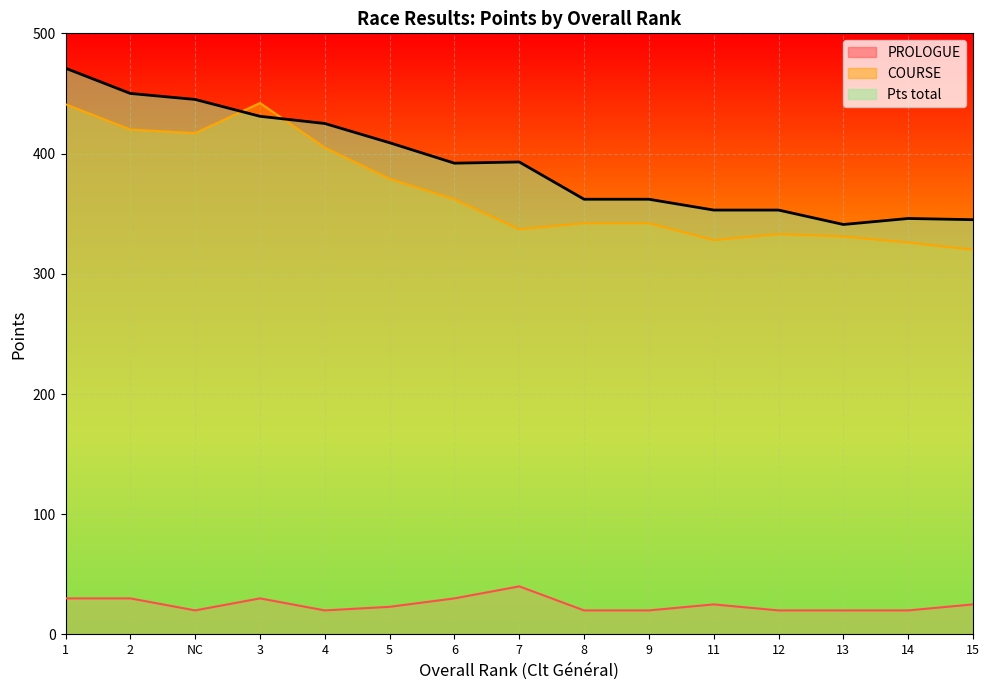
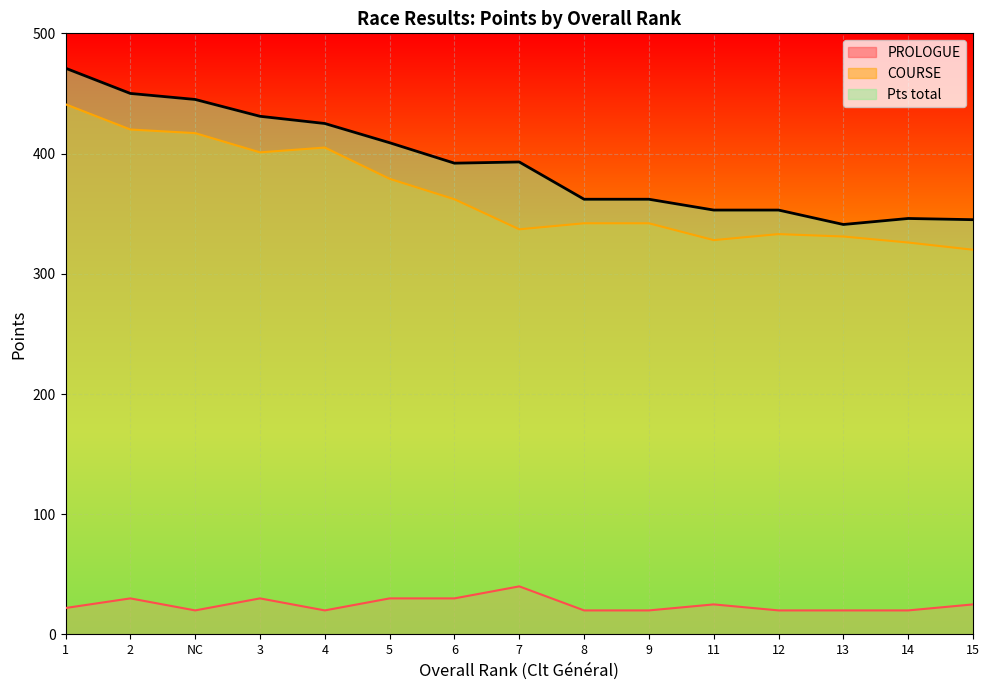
PROLOGUE, 1: 30 -> 22
COURSE, 3: 442 -> 401
PROLOGUE, 5: 23 -> 30
